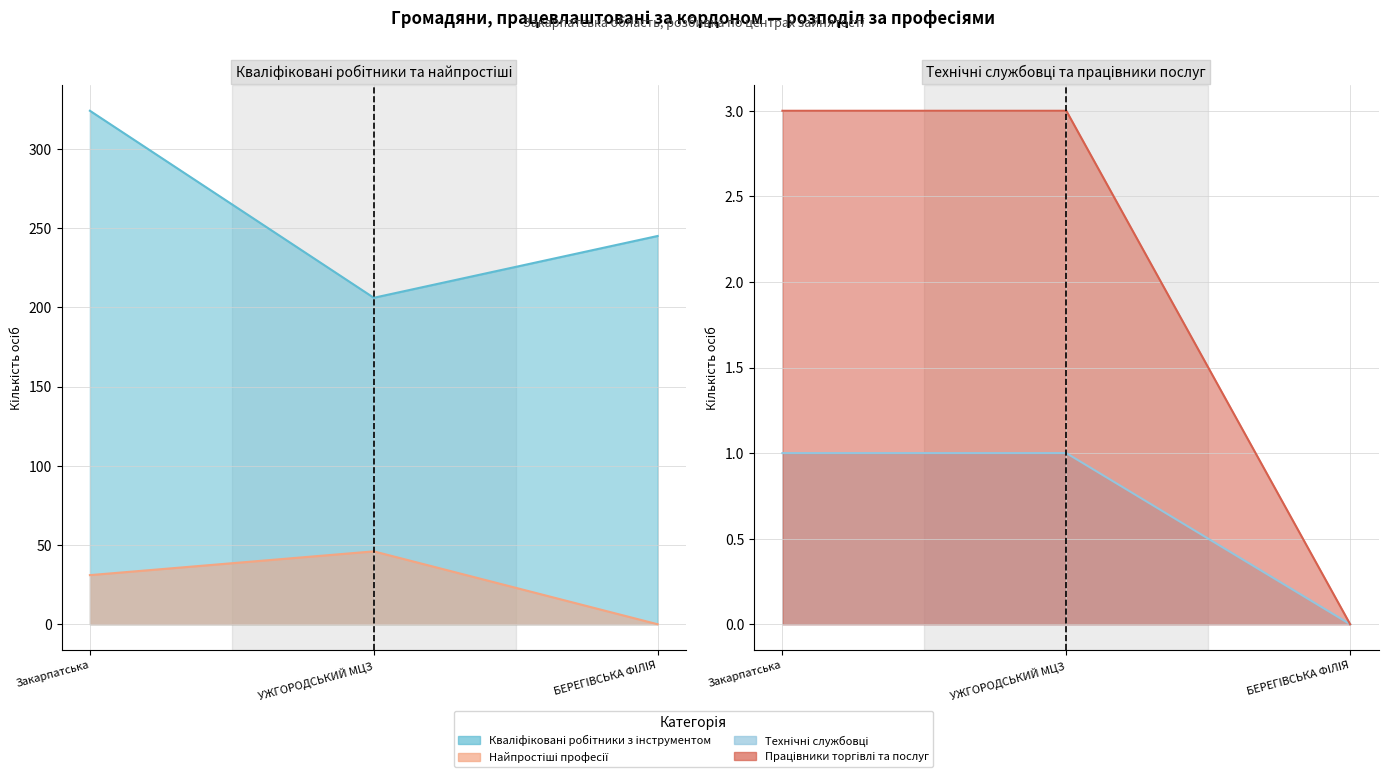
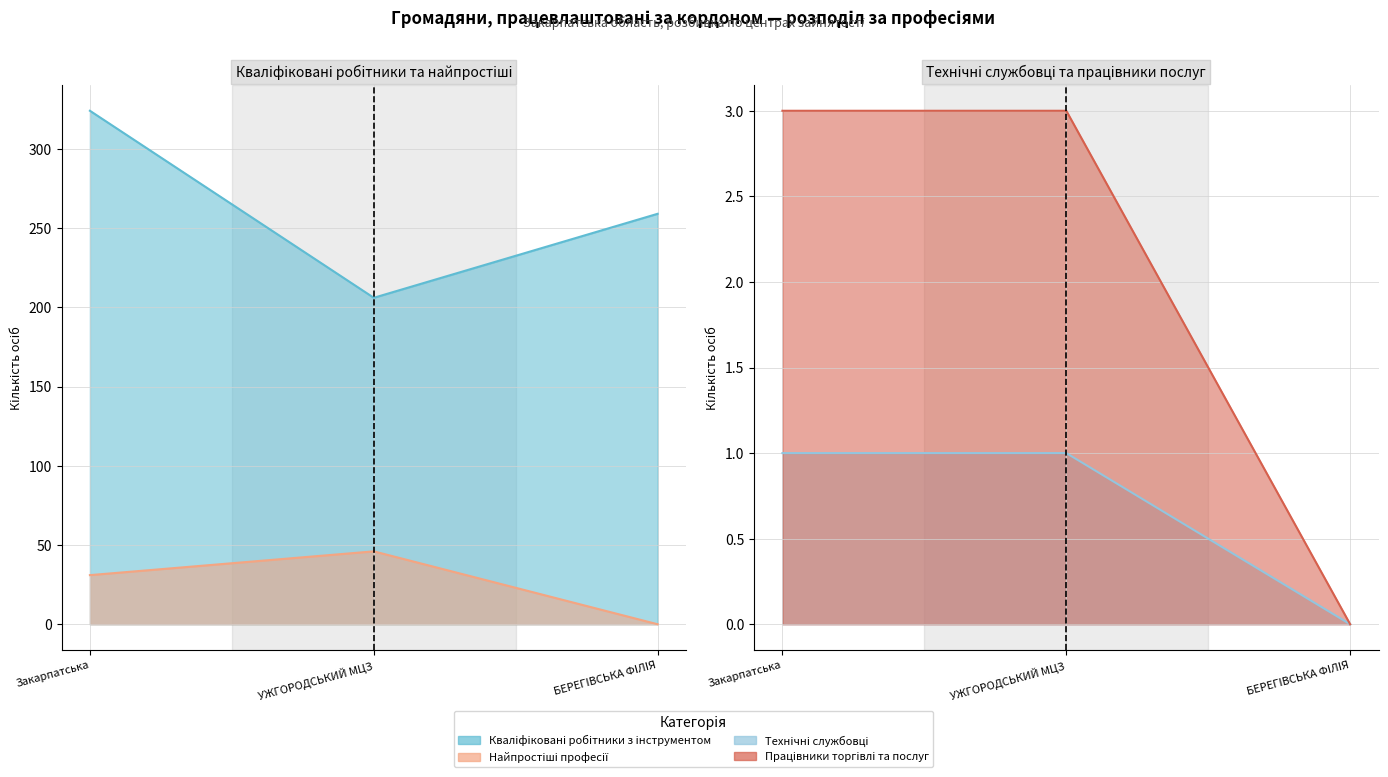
Кваліфіковані робітники та найпростіші, Кваліфіковані робітники з інструментом, БЕРЕГІВСЬКА ФІЛІЯ: 245 -> 259
